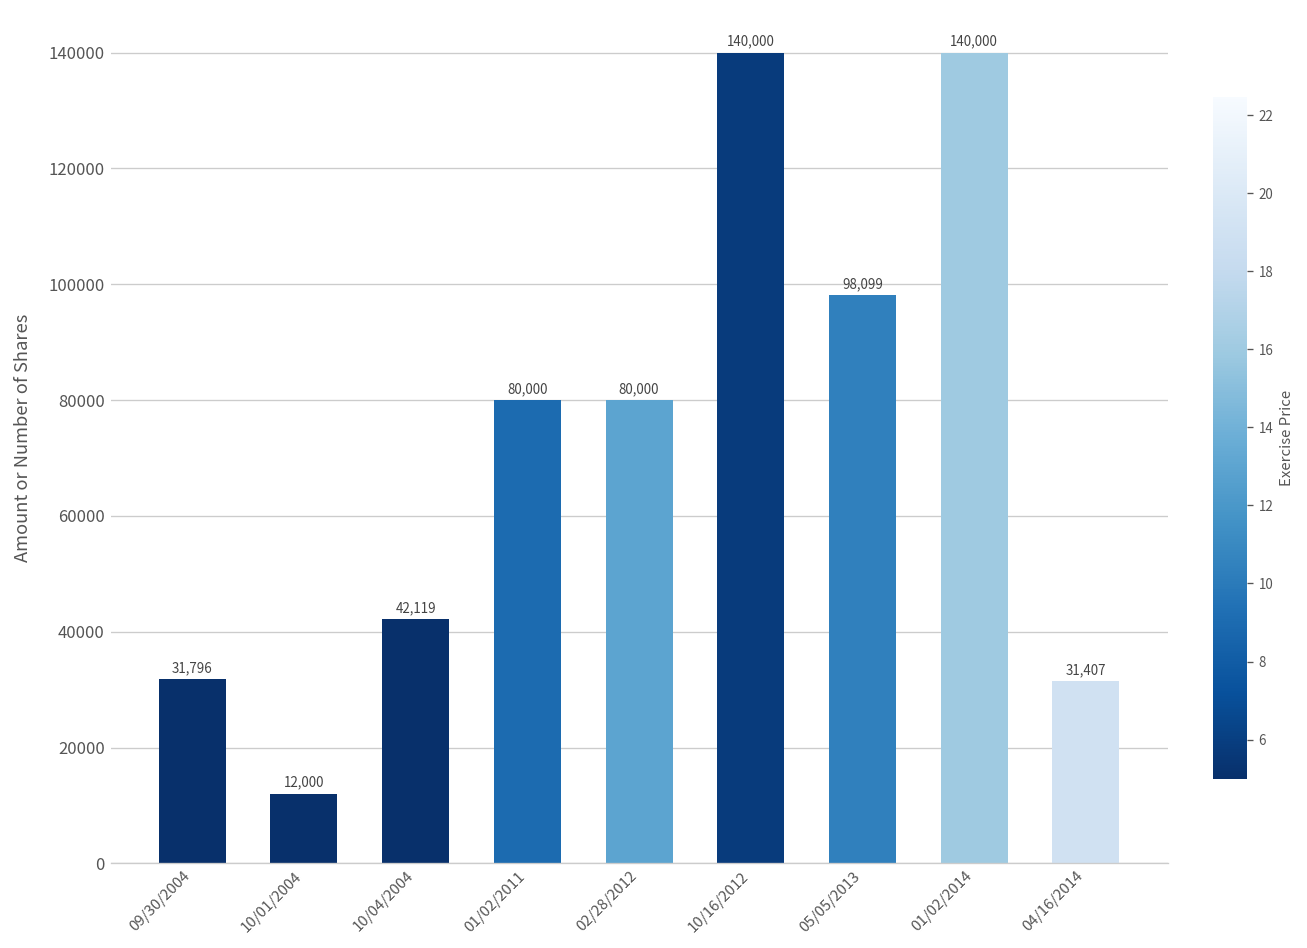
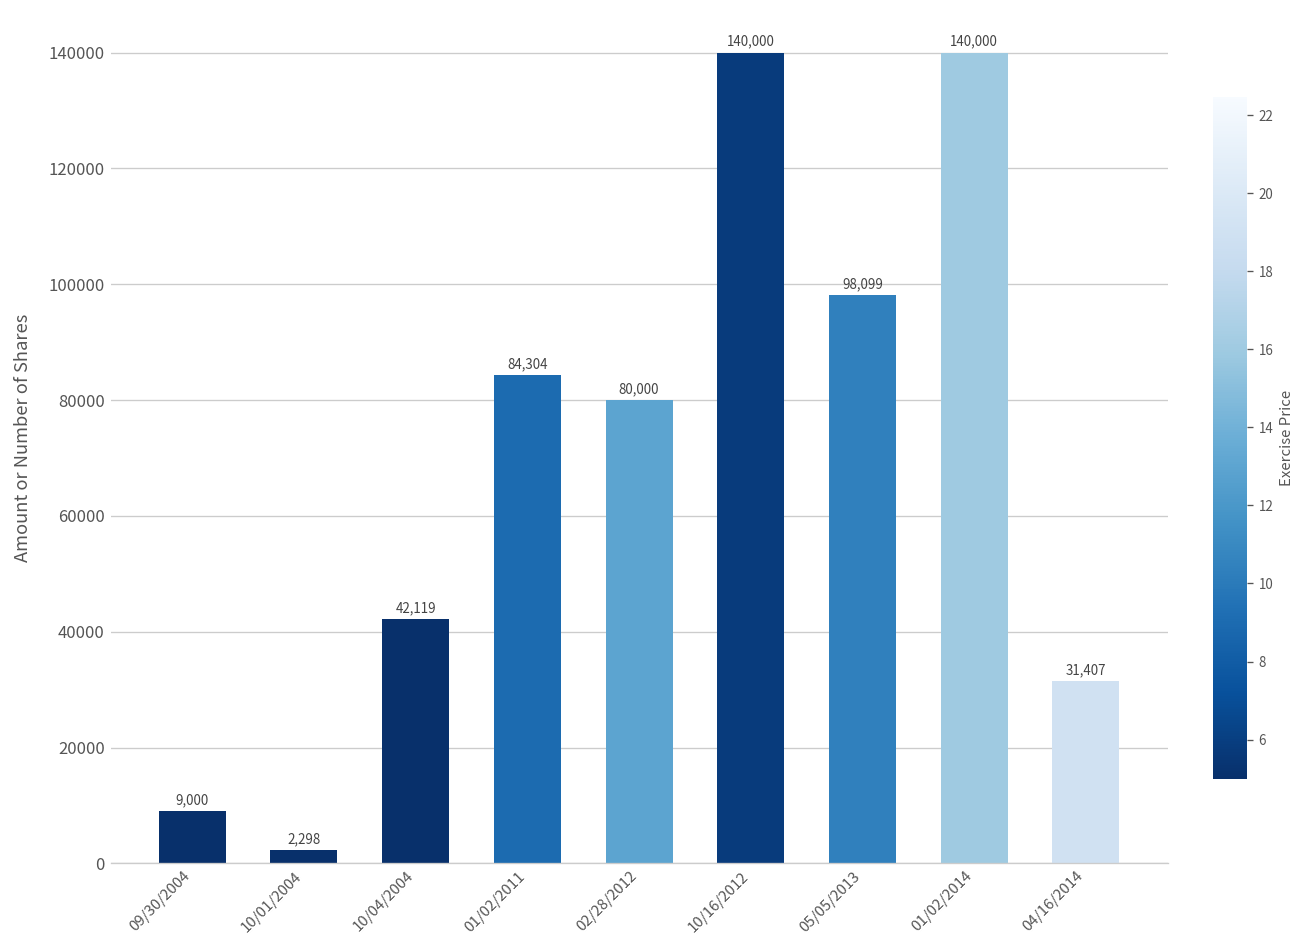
09/30/2004: 31,796 -> 9,000
10/01/2004: 12,000 -> 2,298
01/02/2011: 80,000 -> 84,304
